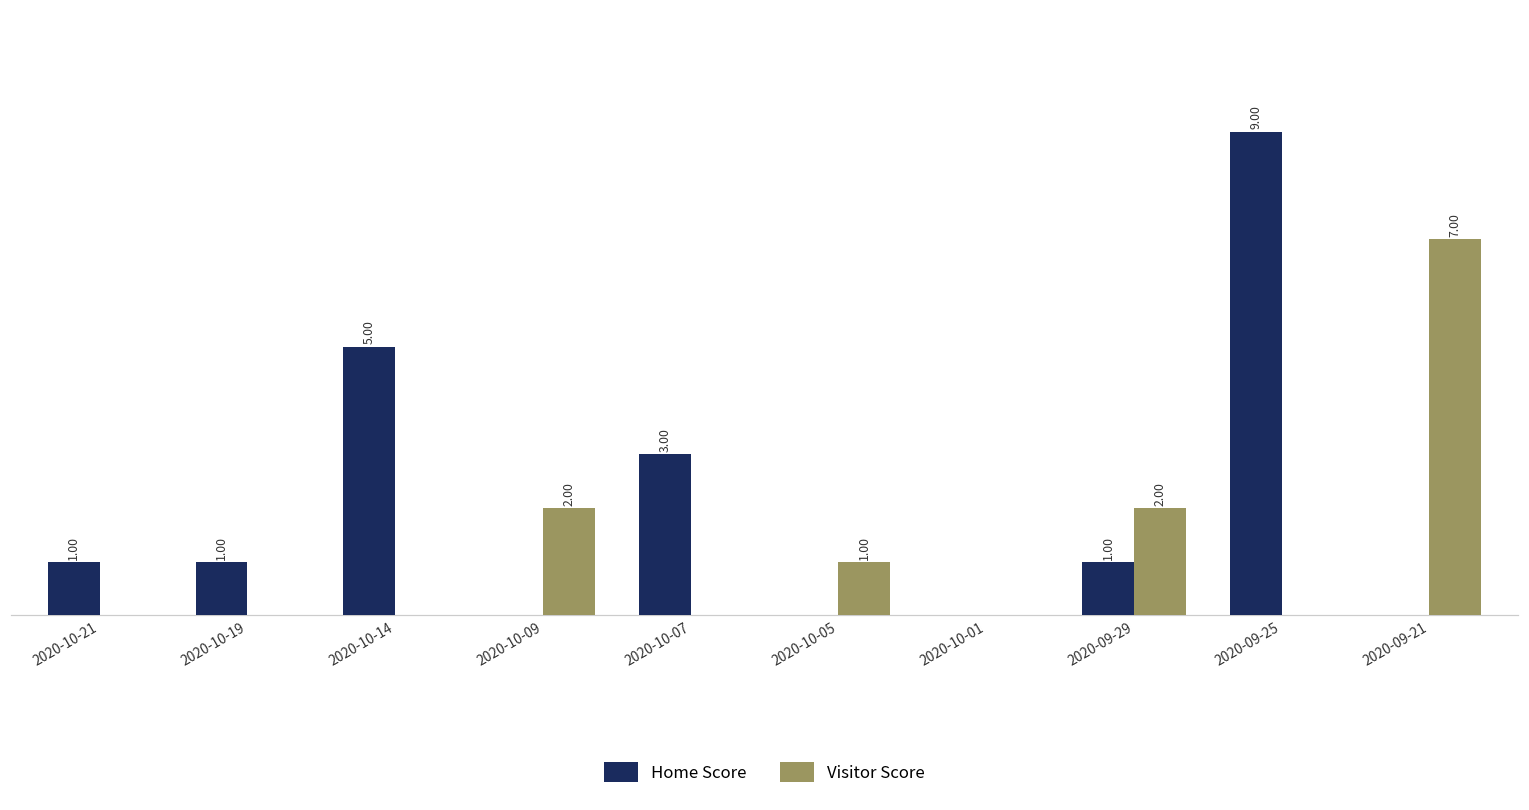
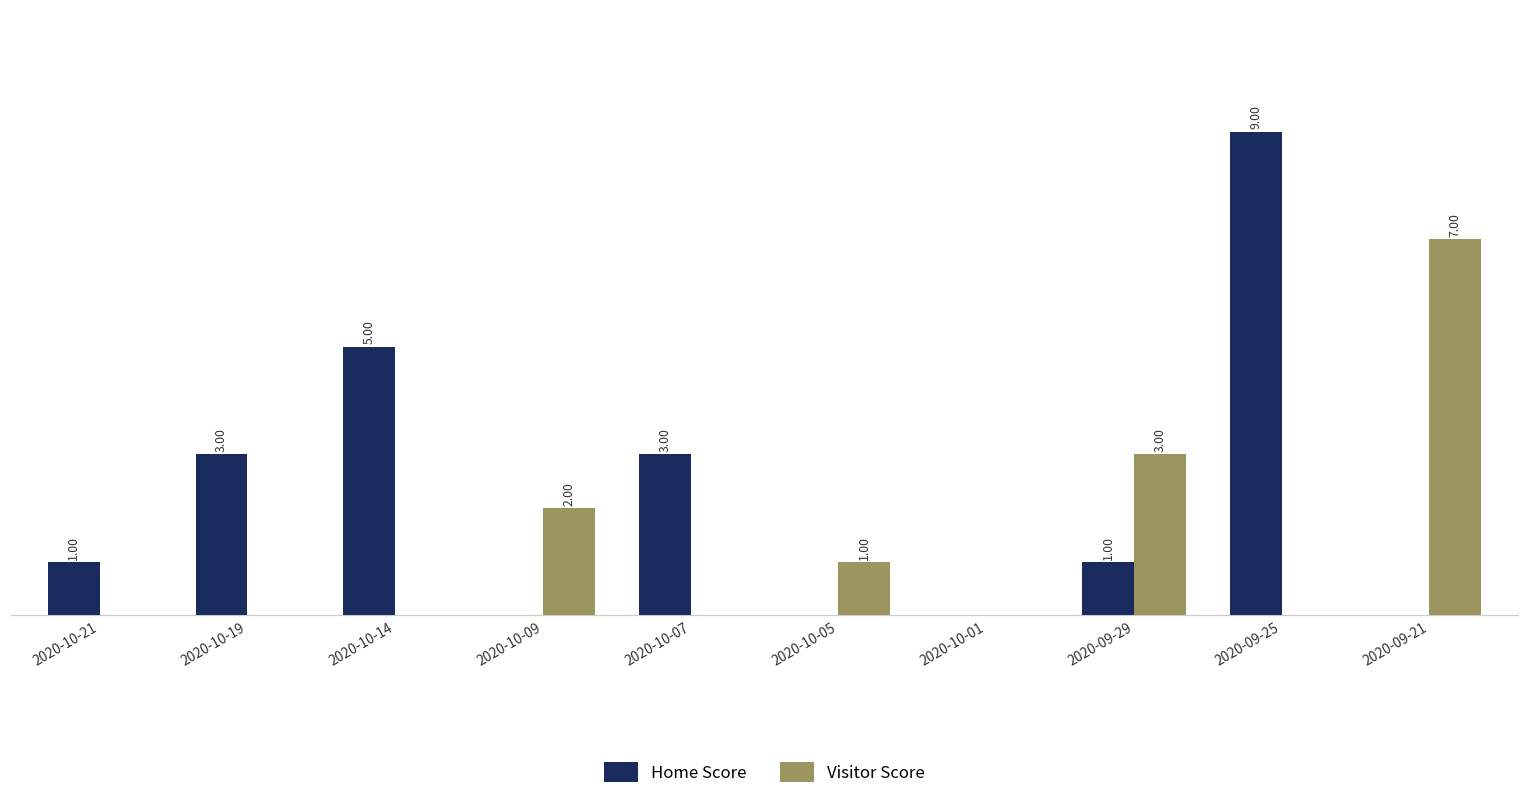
Home Score, 2020-10-19: 1.00 -> 3.00
Visitor Score, 2020-09-29: 2.00 -> 3.00
